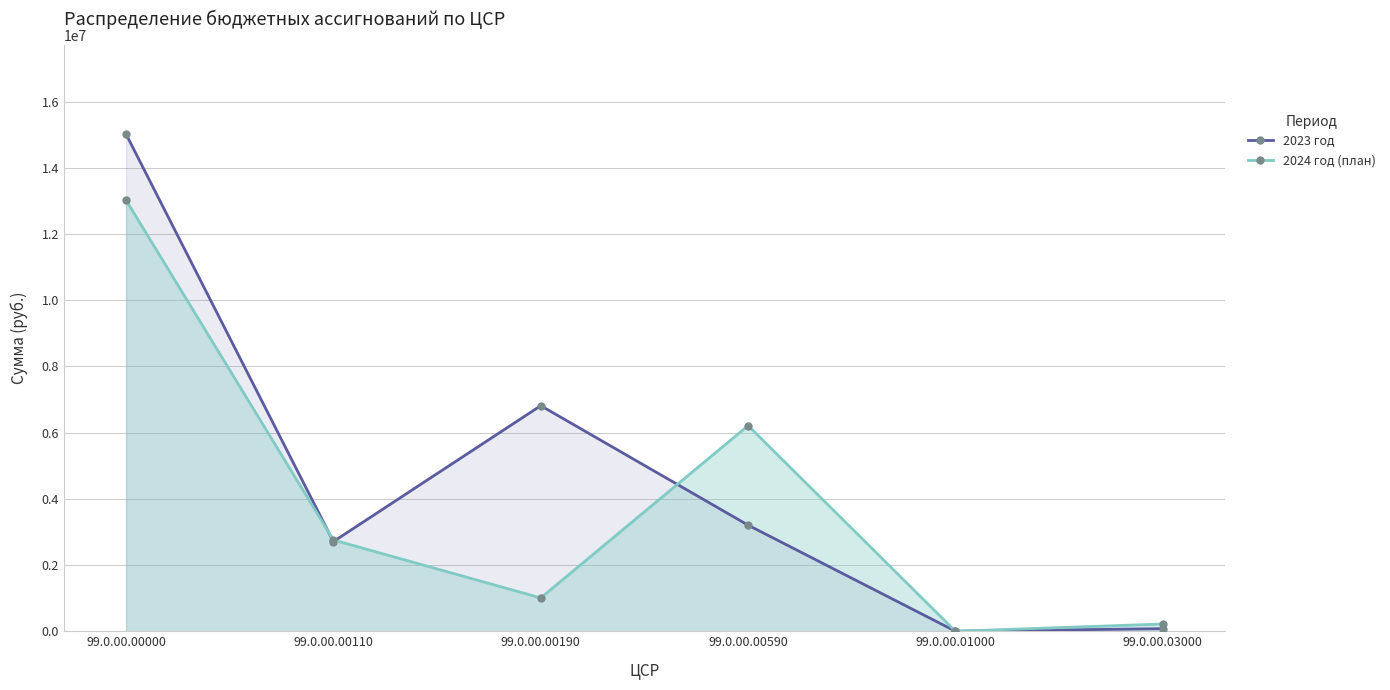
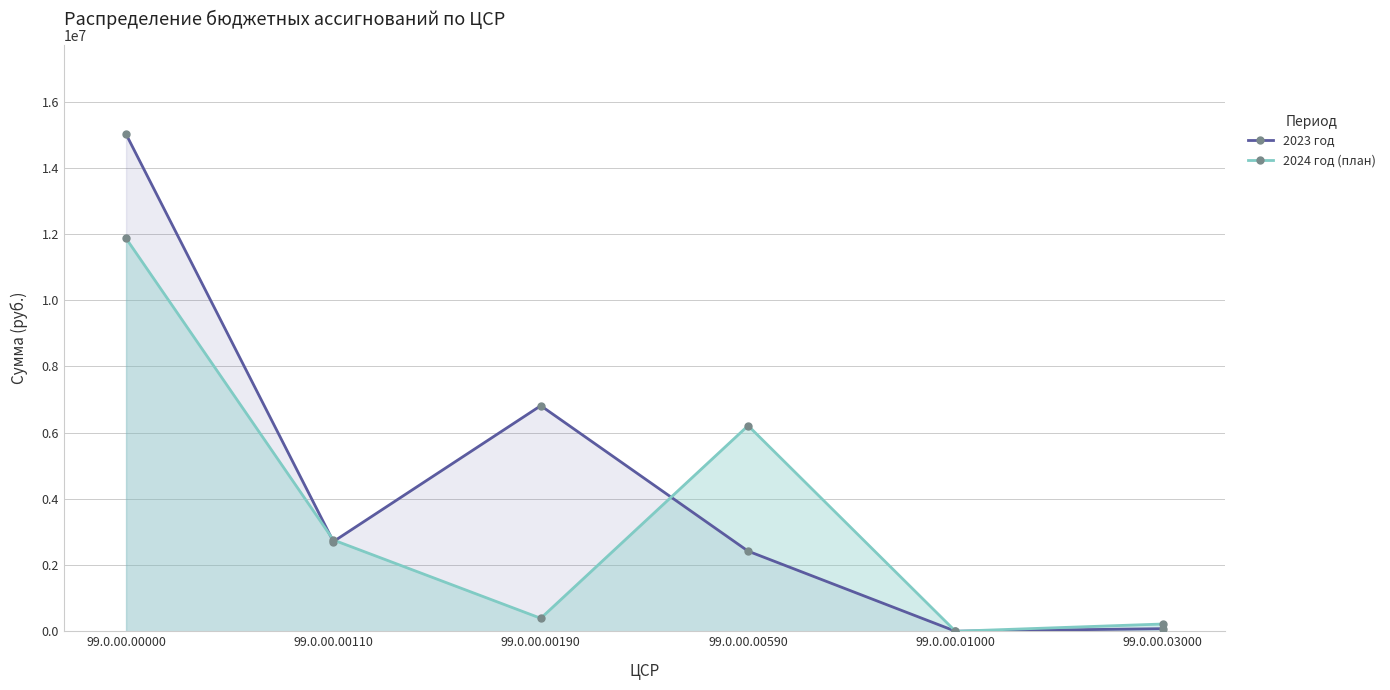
2024 год (план), 99.0.00.00000: 13000000 -> 11900000
2024 год (план), 99.0.00.00190: 1000000 -> 400000
2023 год, 99.0.00.00590: 3200000 -> 2400000
